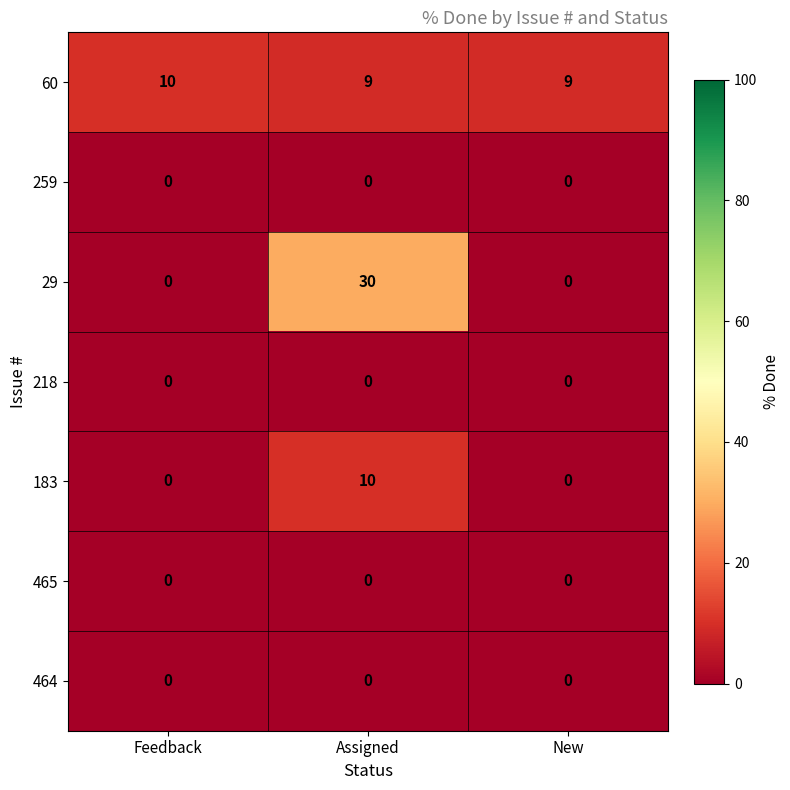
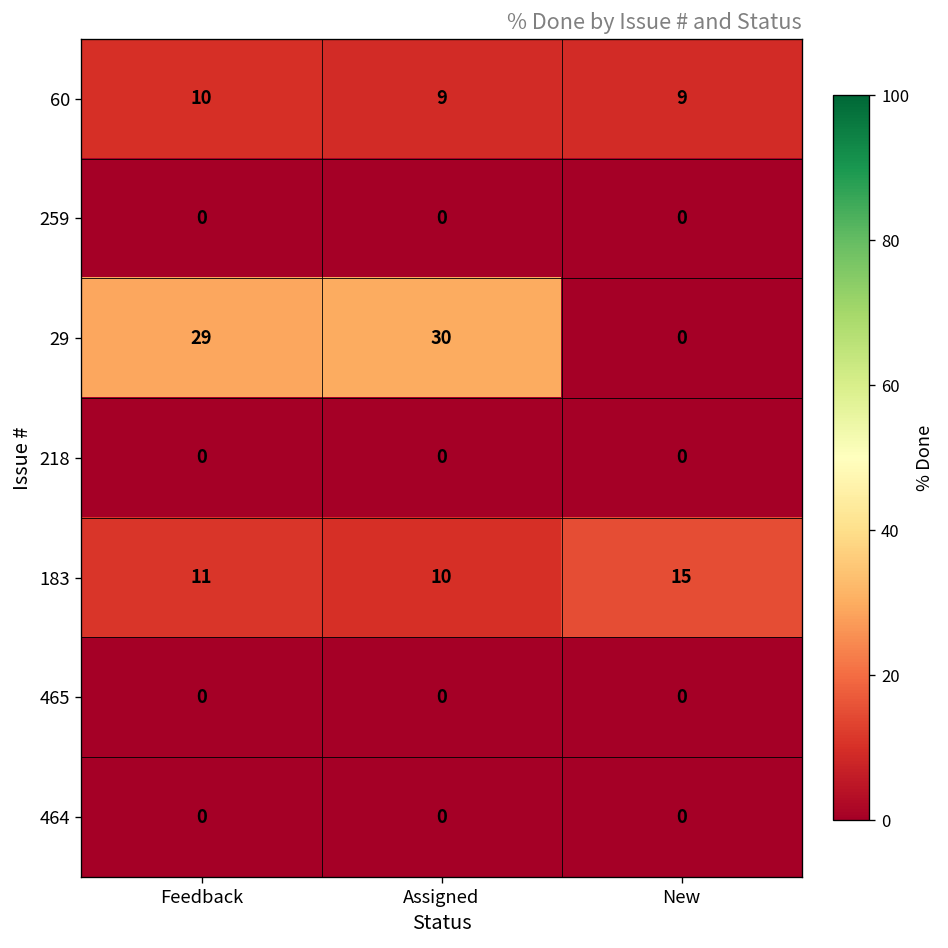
29, Feedback: 0 -> 29
183, Feedback: 0 -> 11
183, New: 0 -> 15
